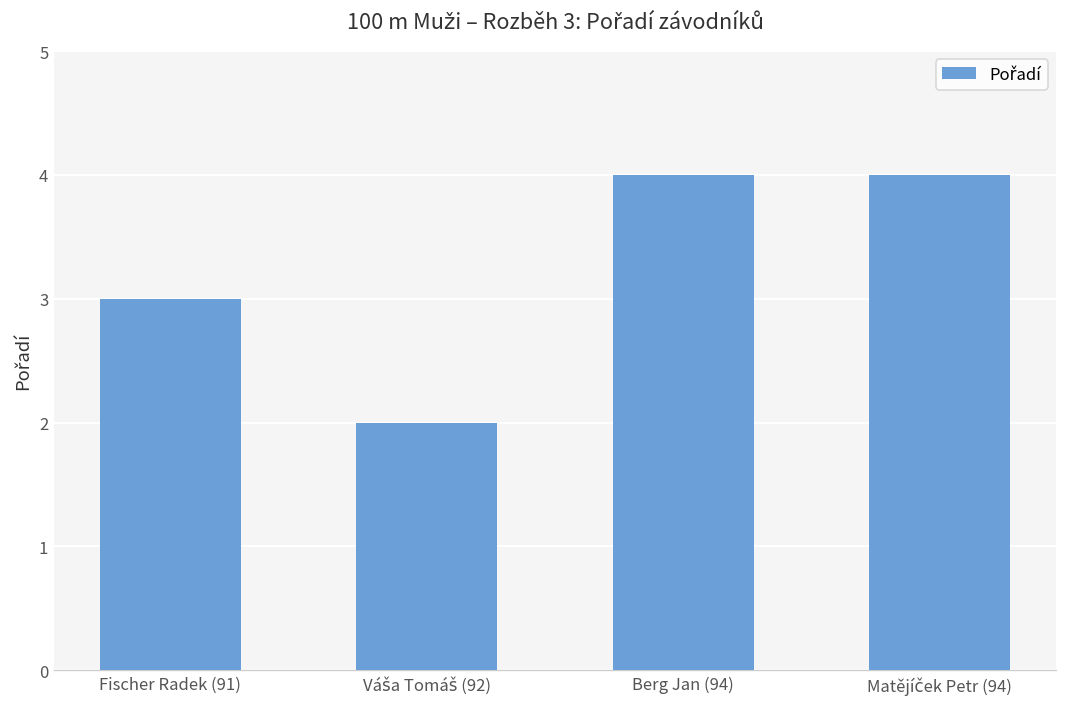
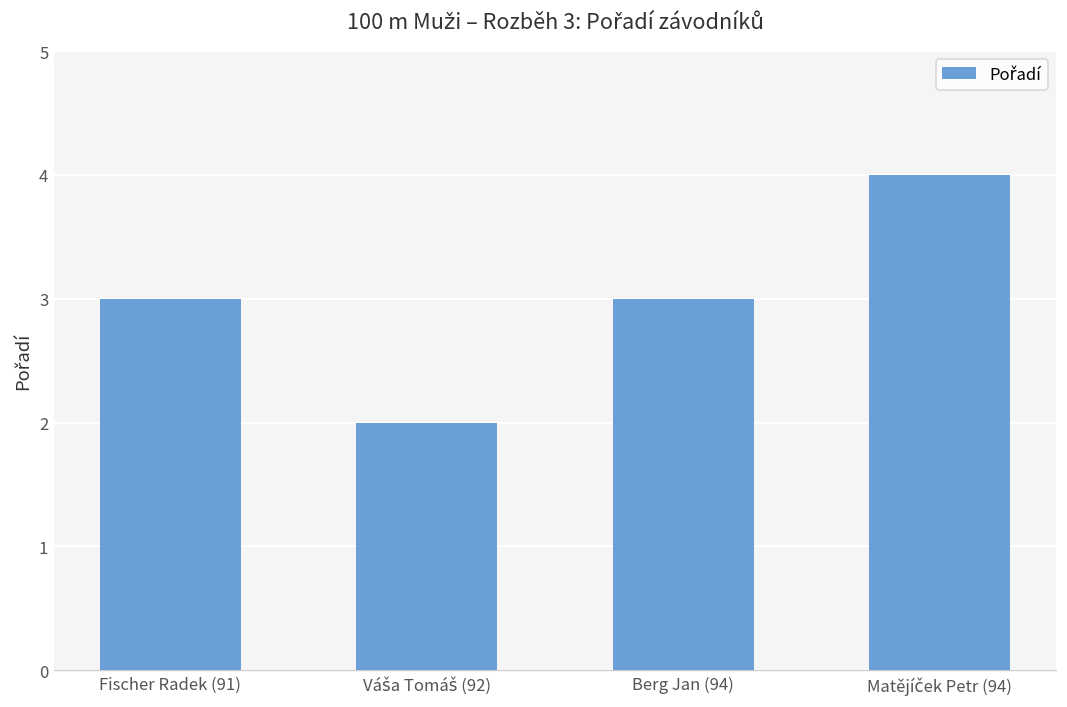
Berg Jan (94): 4 -> 3
